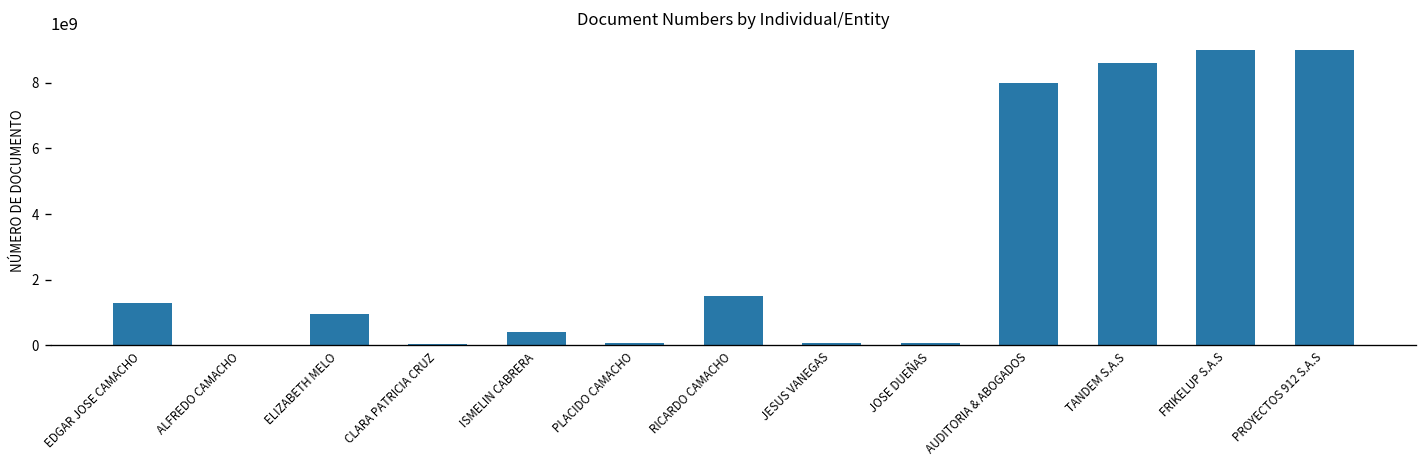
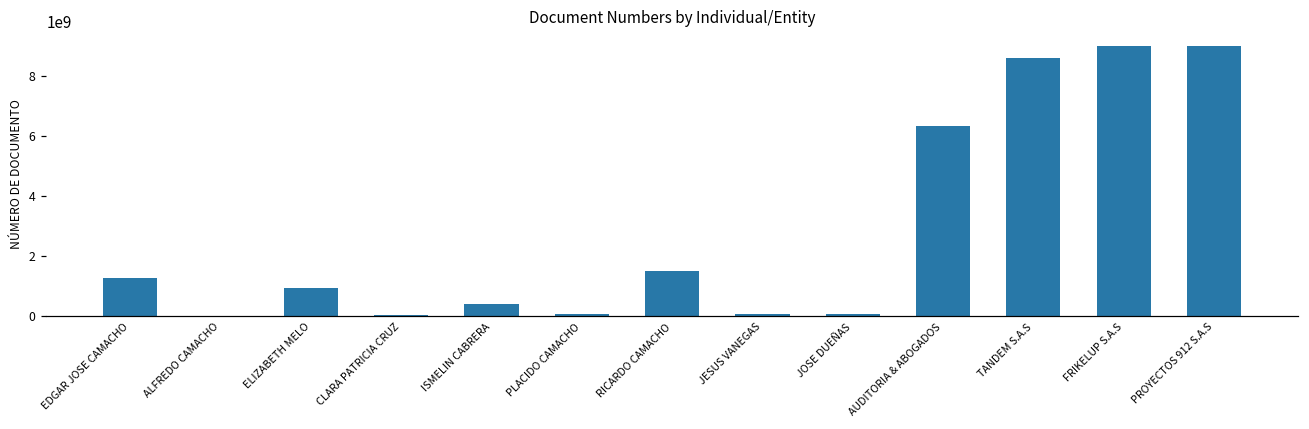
AUDITORIA & ABOGADOS: 8000000000 -> 6300000000
